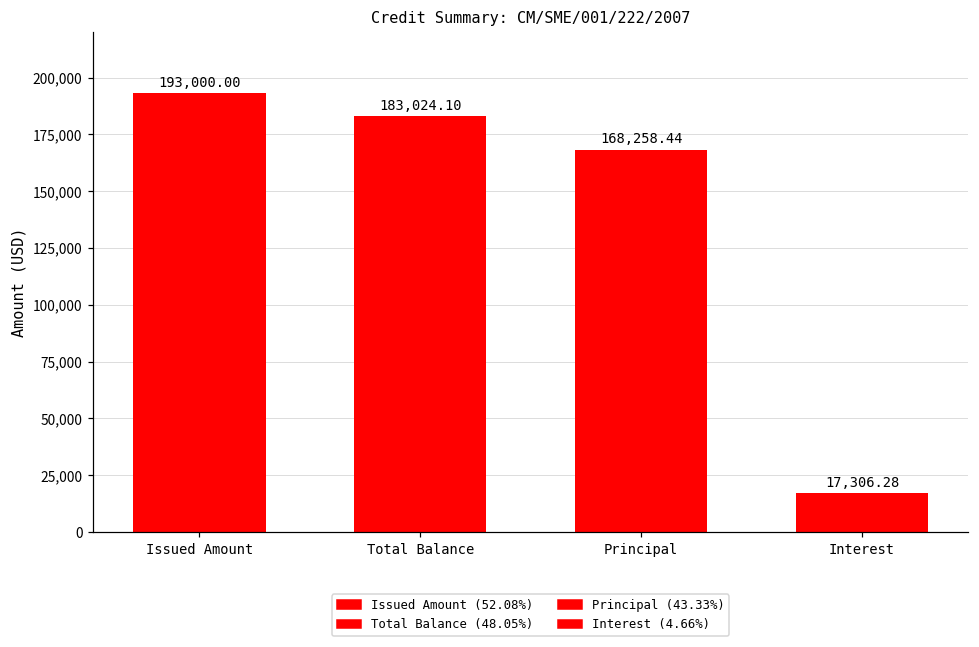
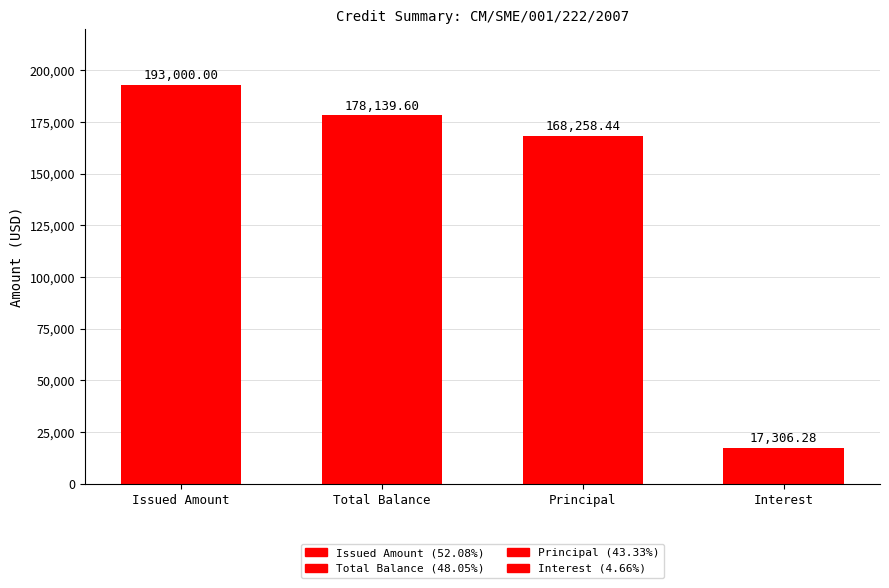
Total Balance: 183,024.10 -> 178,139.60
